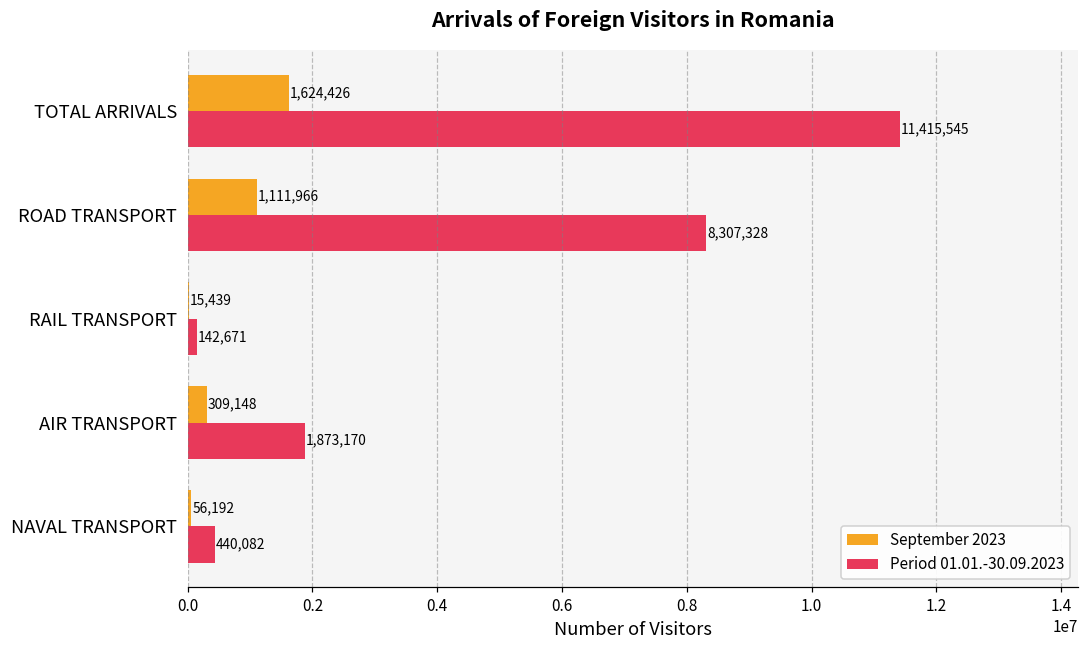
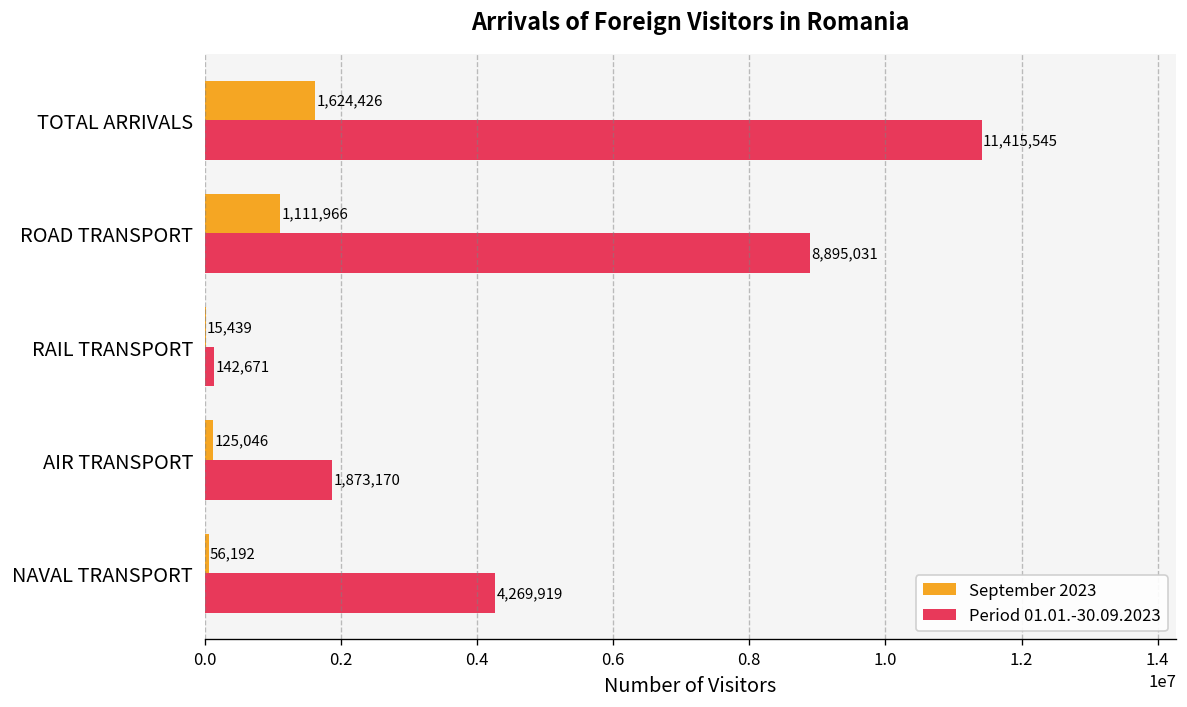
Period 01.01.-30.09.2023, ROAD TRANSPORT: 8,307,328 -> 8,895,031
September 2023, AIR TRANSPORT: 309,148 -> 125,046
Period 01.01.-30.09.2023, NAVAL TRANSPORT: 440,082 -> 4,269,919
